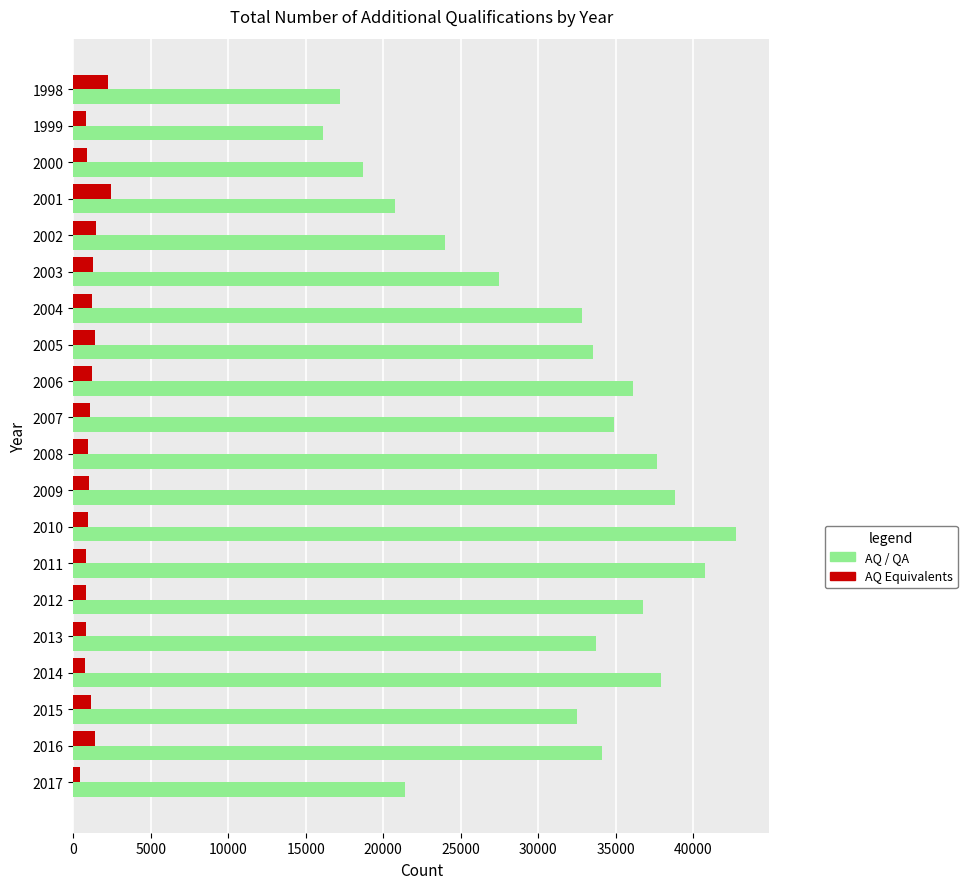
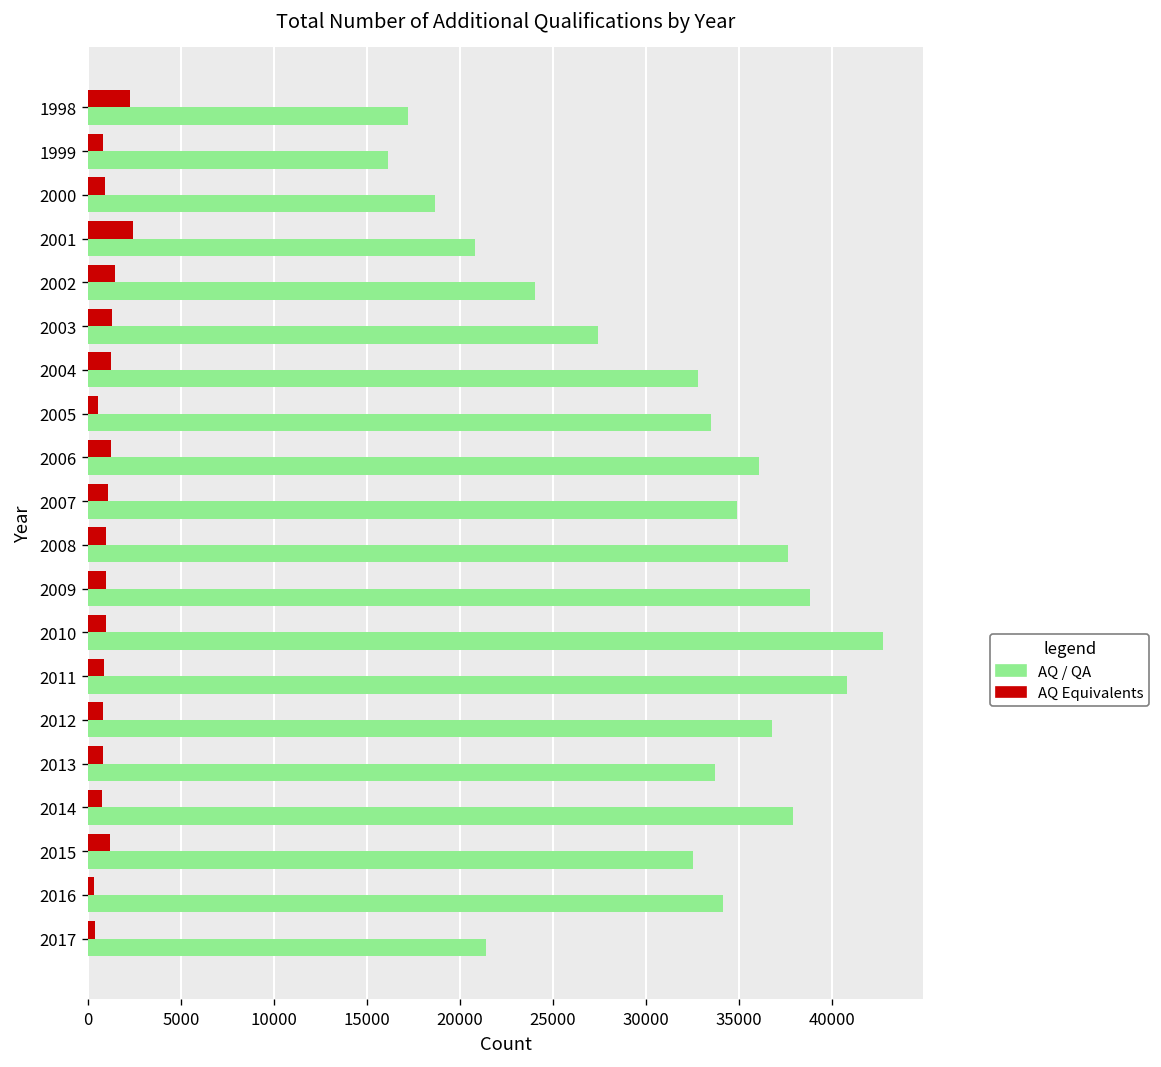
AQ Equivalents, 2005: 1400 -> 600
AQ Equivalents, 2016: 1400 -> 400
